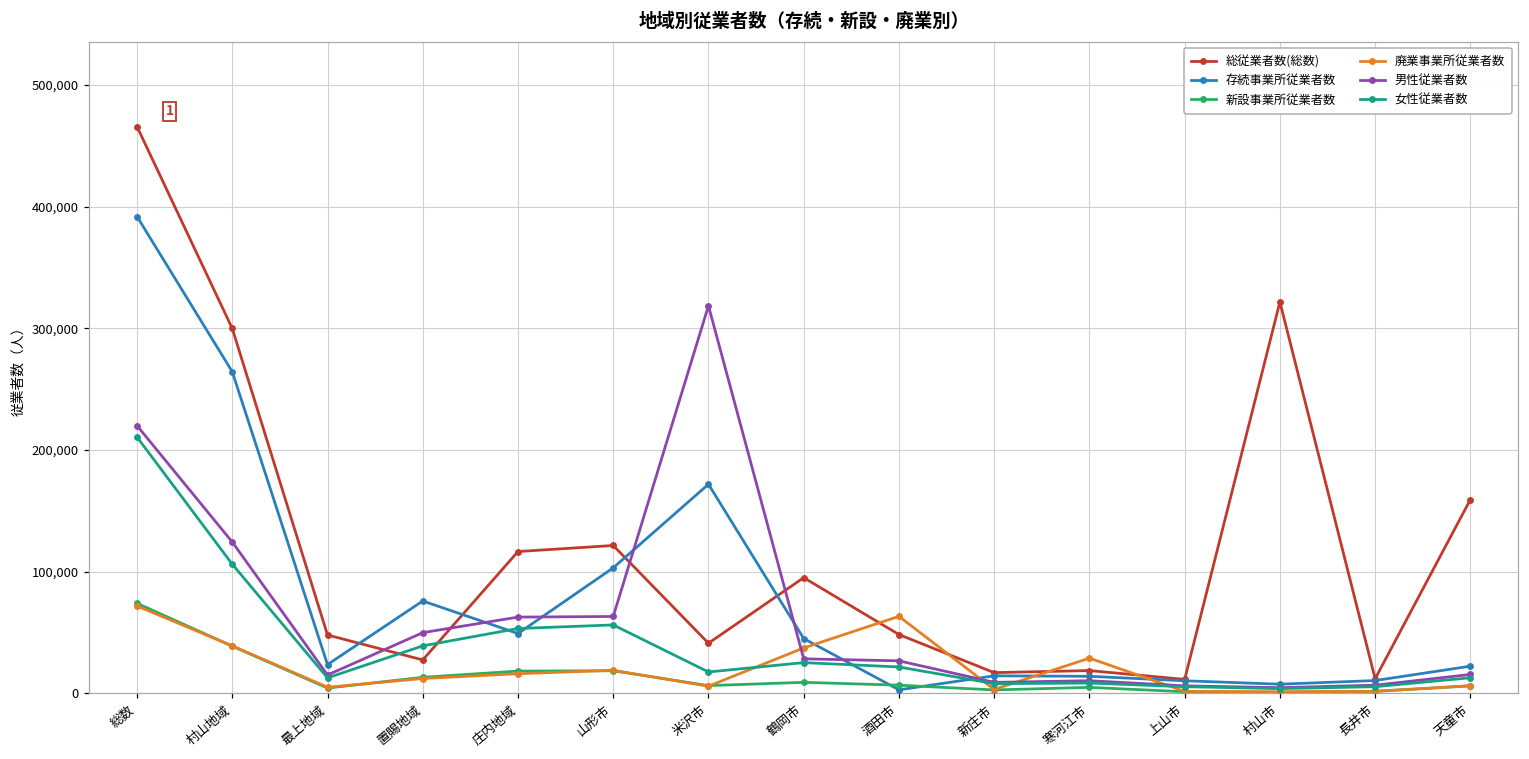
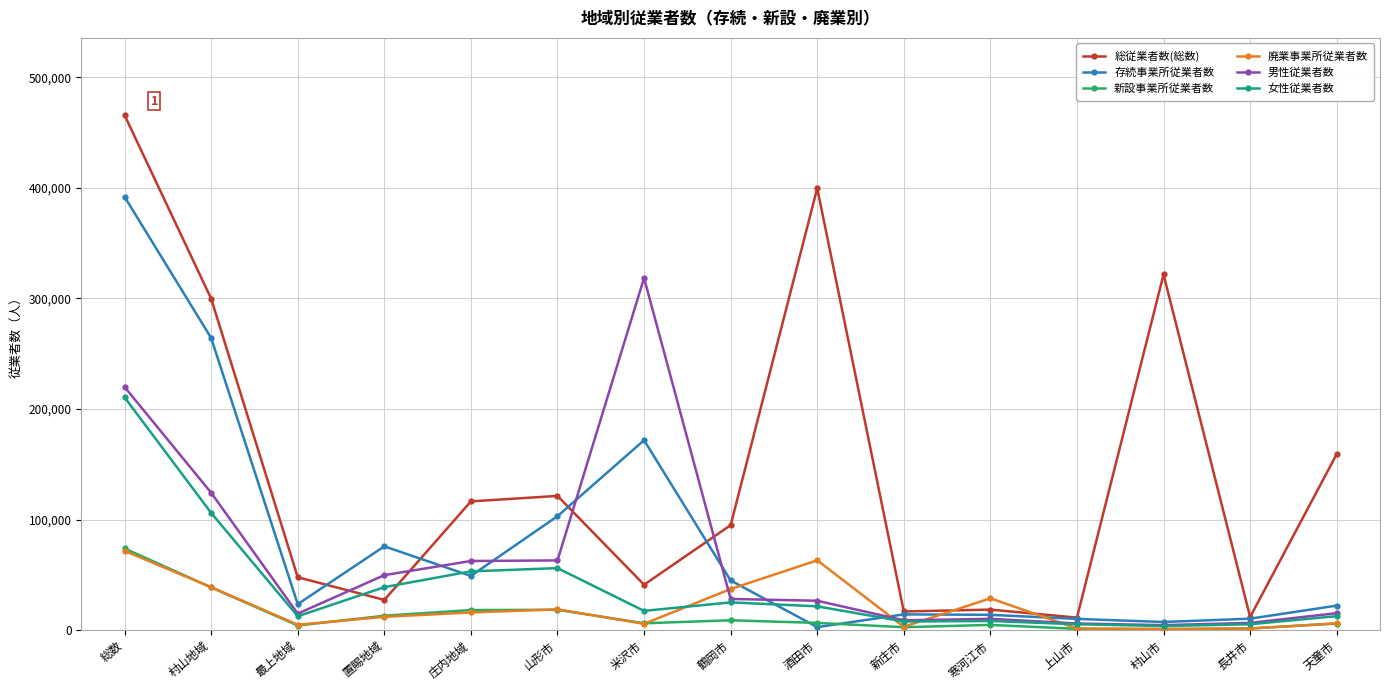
総従業者数(総数), 酒田市: 48,000 -> 400,000
